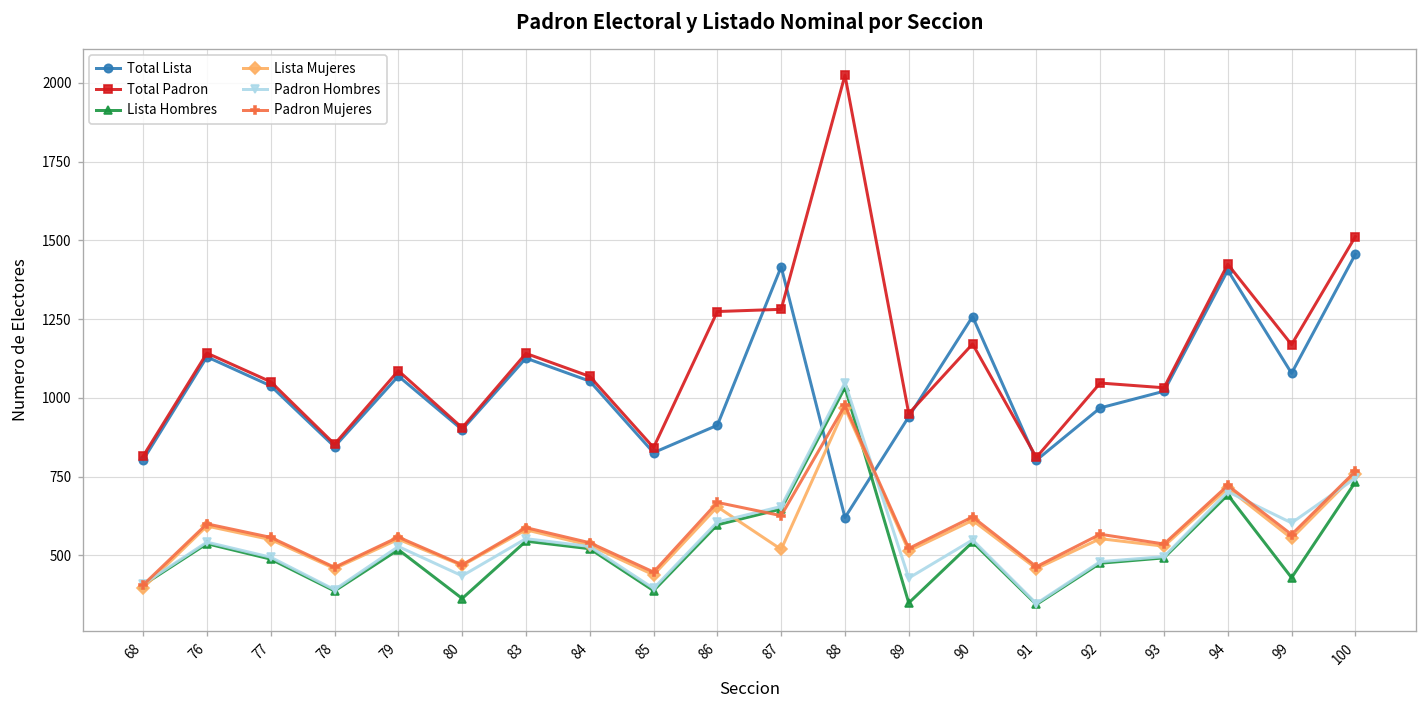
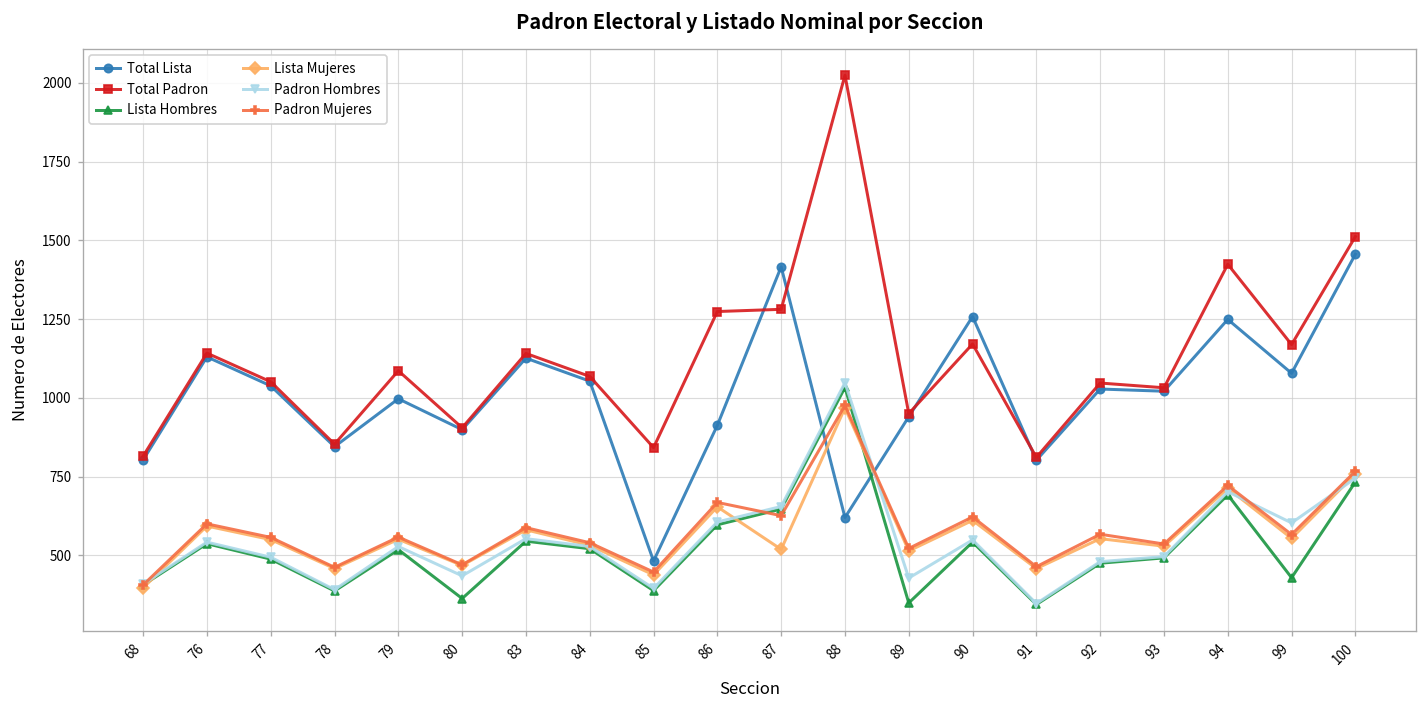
Total Lista, 79: 1070 -> 1000
Total Lista, 85: 830 -> 480
Total Lista, 92: 970 -> 1030
Total Lista, 94: 1410 -> 1250
